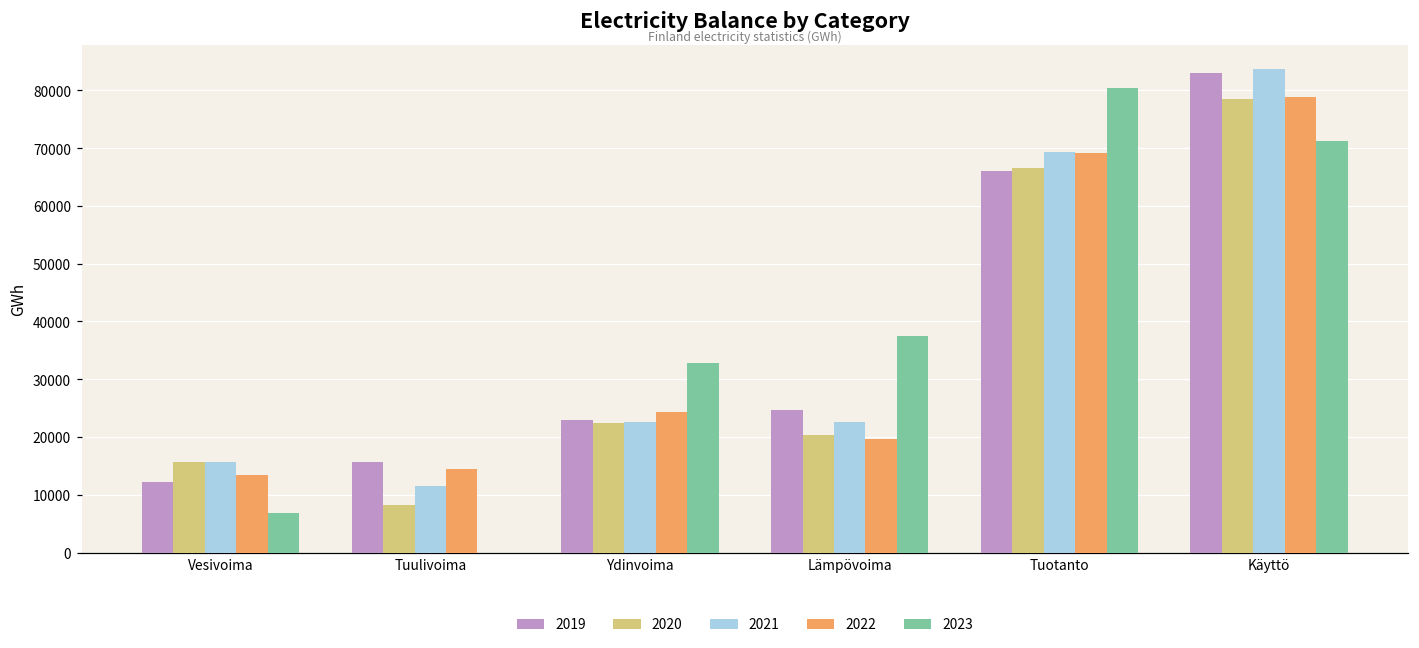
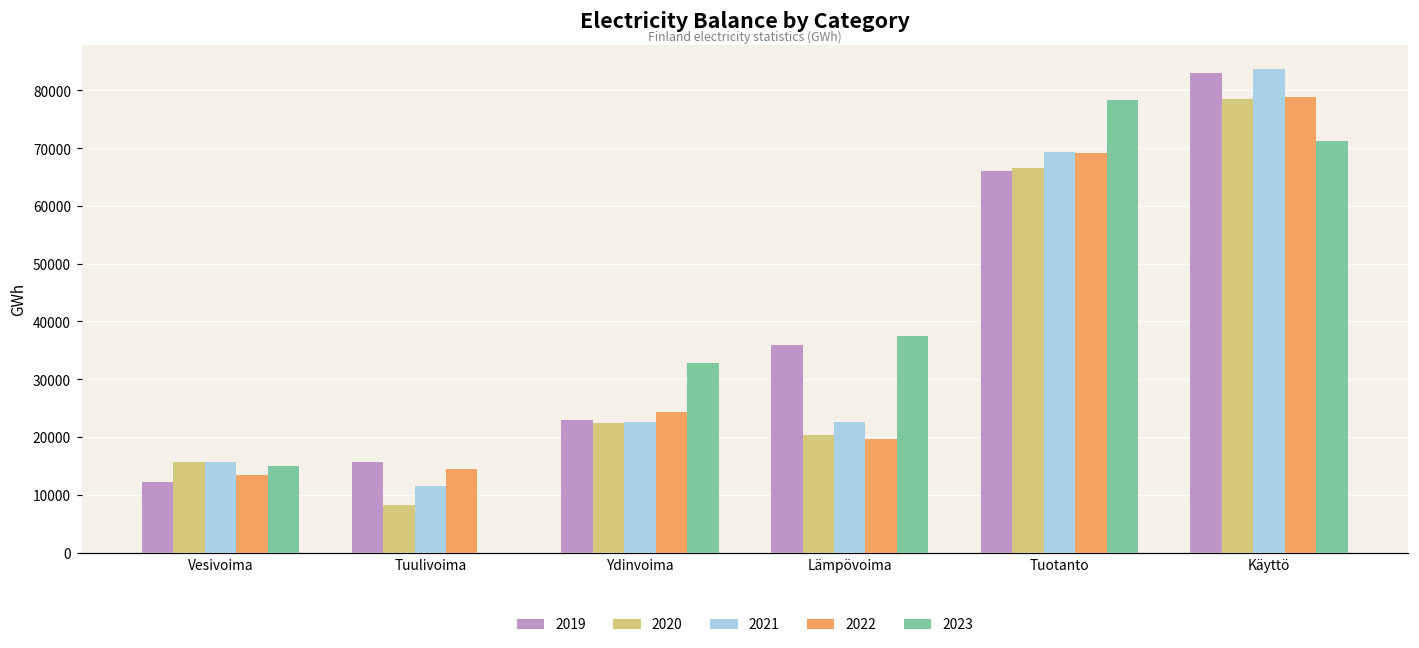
2023, Vesivoima: 7000 -> 15000
2019, Lämpövoima: 25000 -> 36000
2023, Tuotanto: 80000 -> 78000
